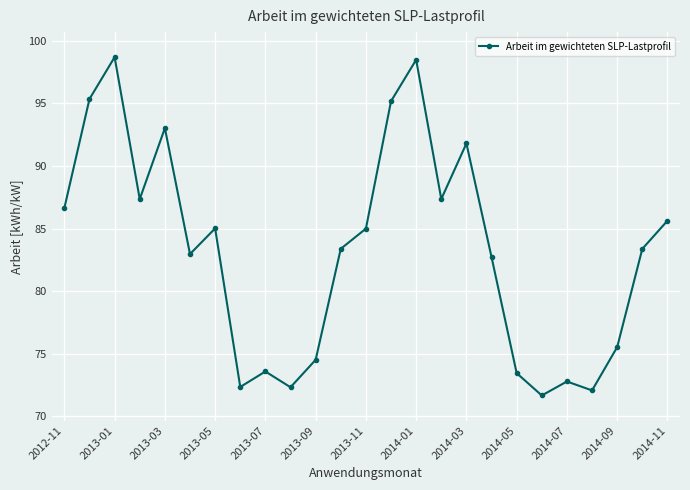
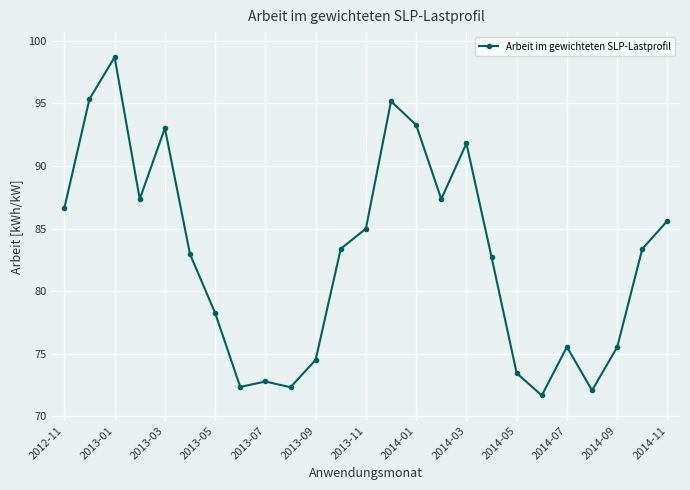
2013-05: 85.0 -> 78.3
2013-07: 73.6 -> 72.8
2014-01: 98.5 -> 93.3
2014-07: 72.8 -> 75.6
